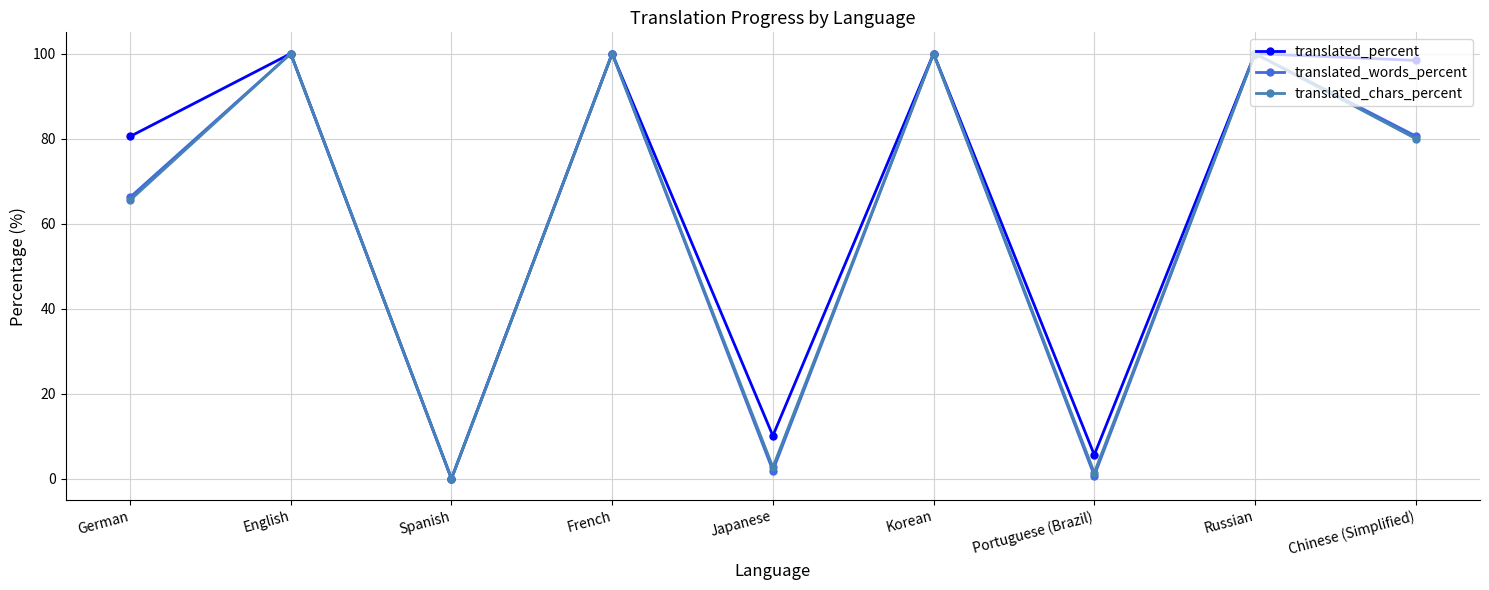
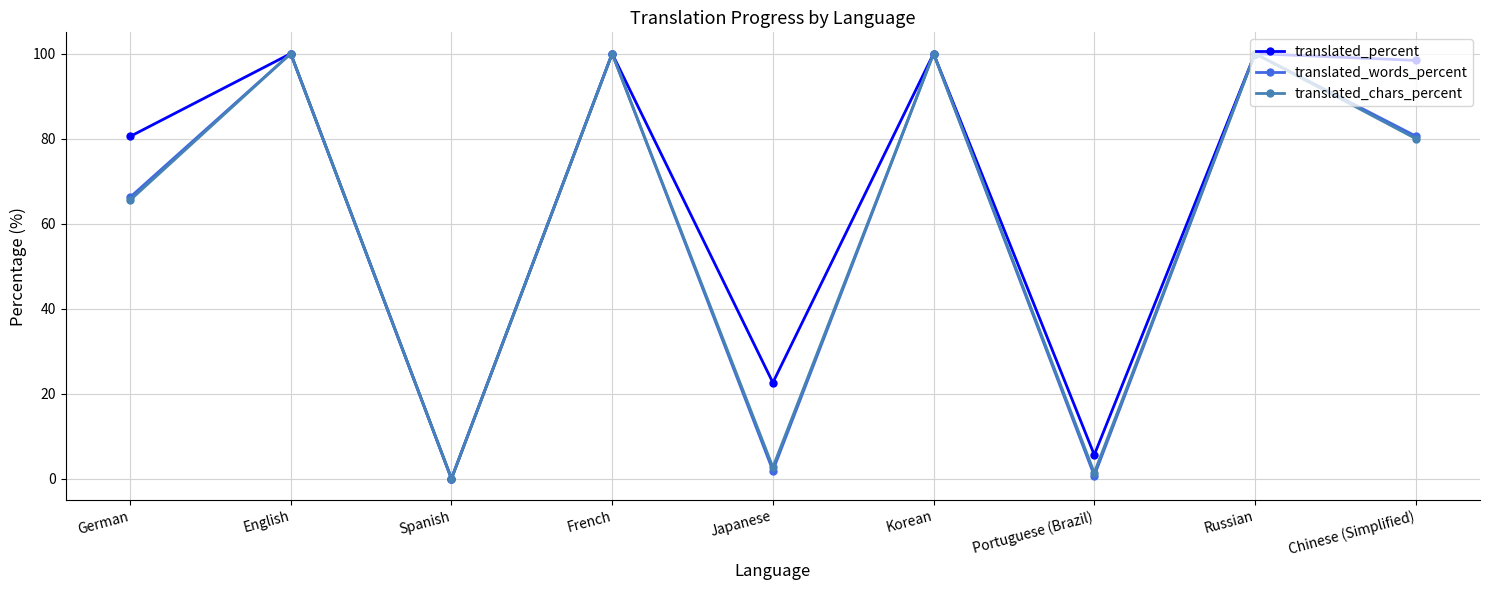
translated_percent, Japanese: 10 -> 23
